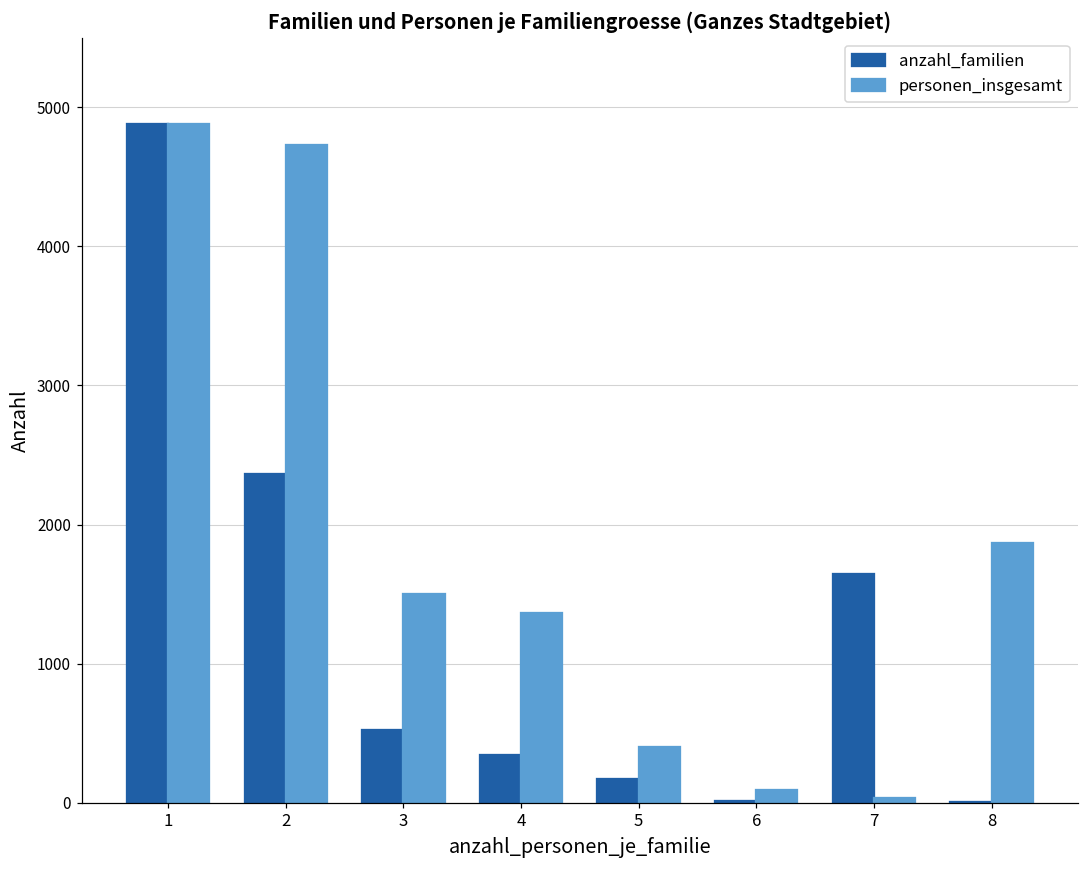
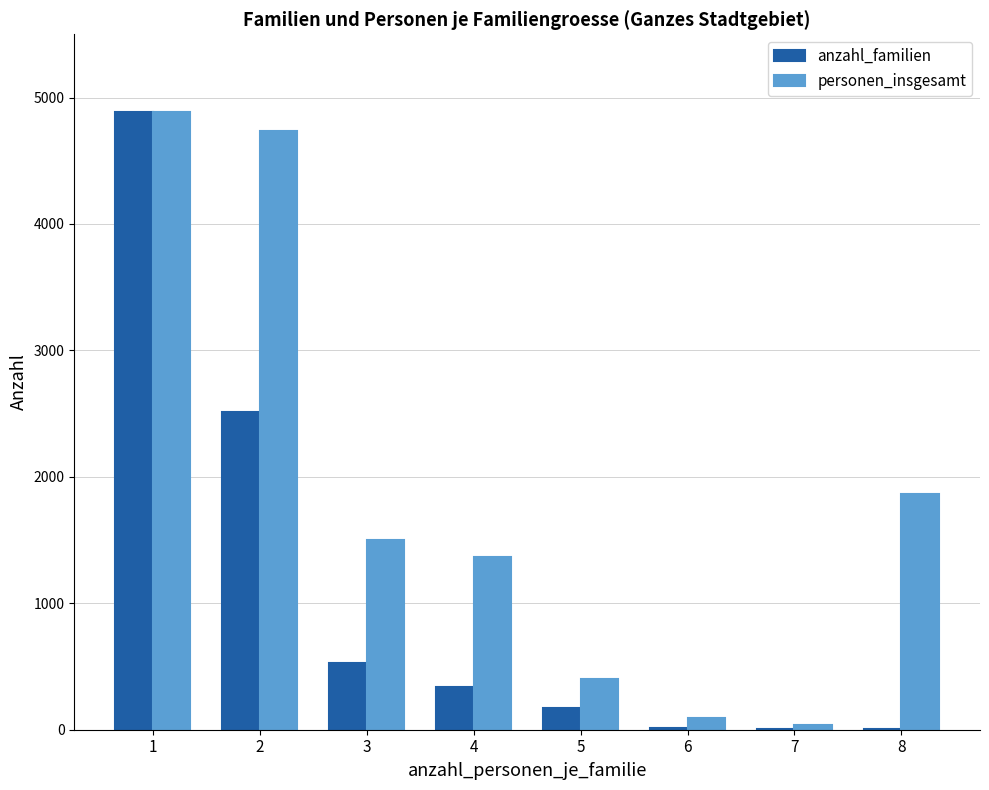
anzahl_familien, 2: 2370 -> 2510
anzahl_familien, 7: 1640 -> 10
